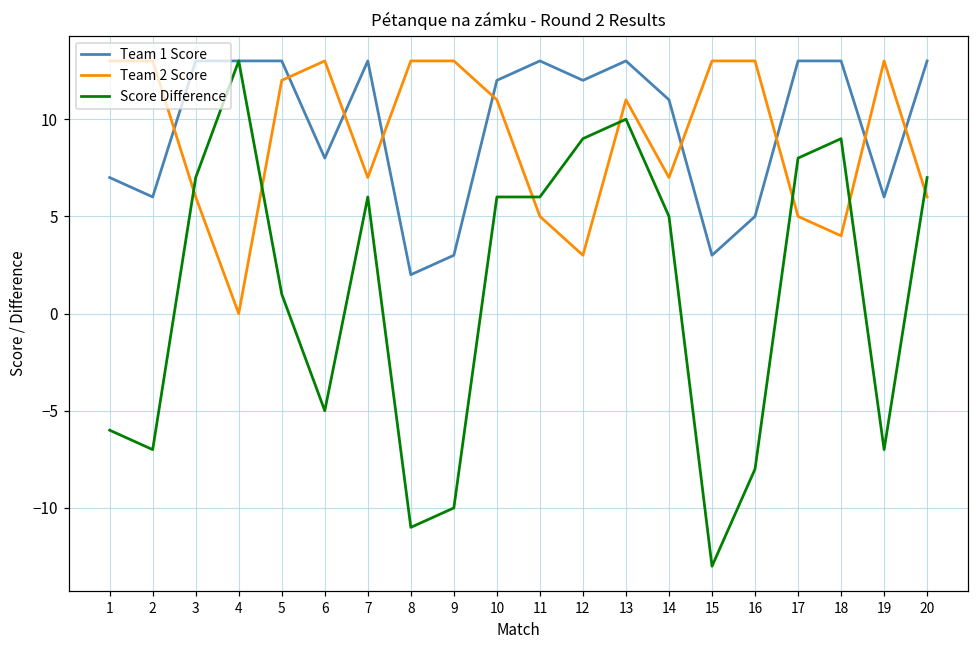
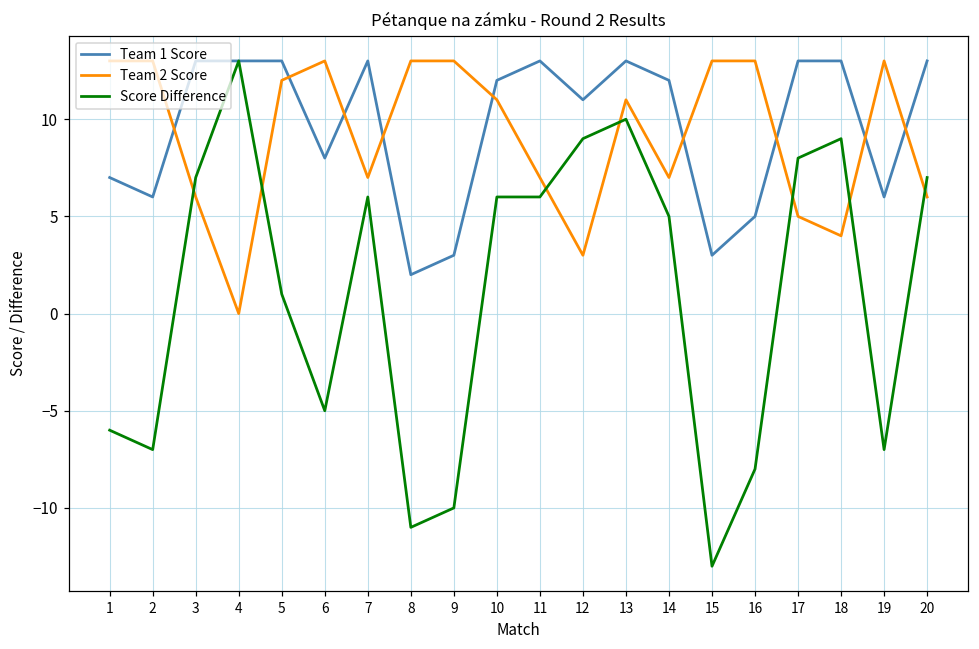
Team 2 Score, 11: 5 -> 7
Team 1 Score, 12: 12 -> 11
Team 1 Score, 14: 11 -> 12
